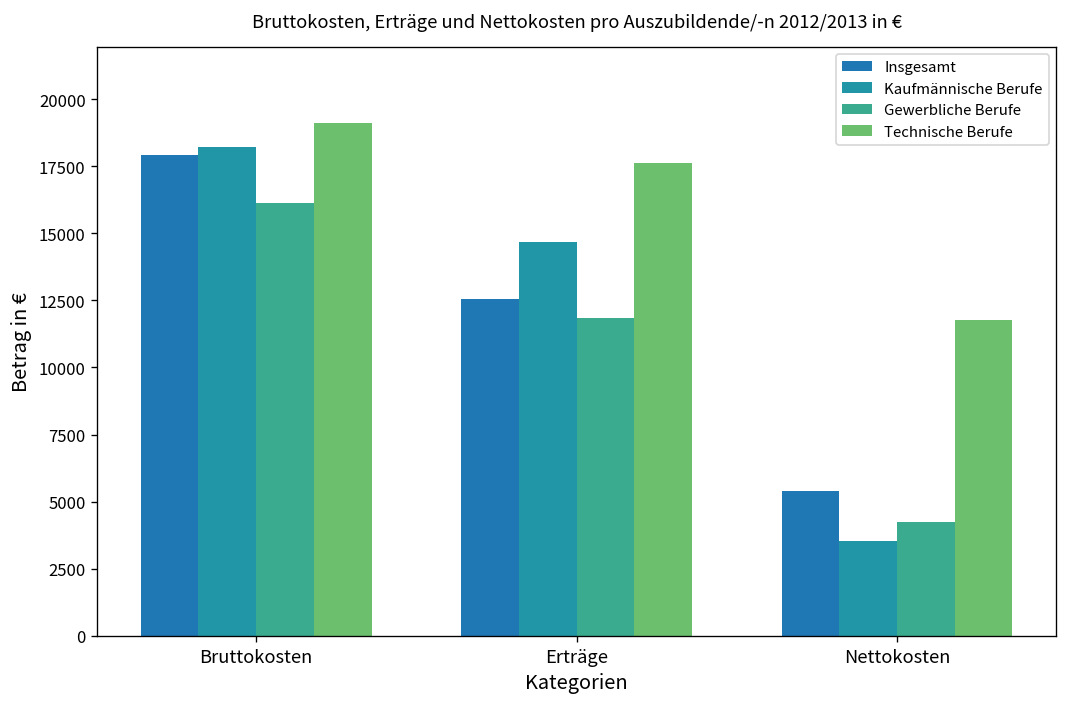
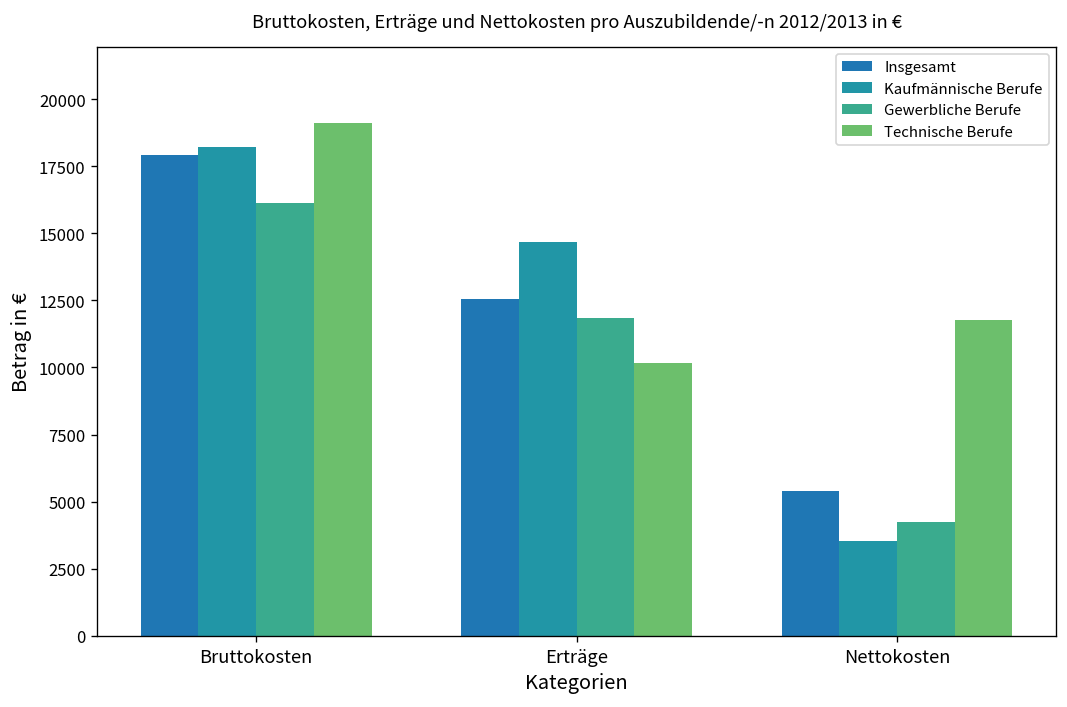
Technische Berufe, Erträge: 17600 -> 10200
